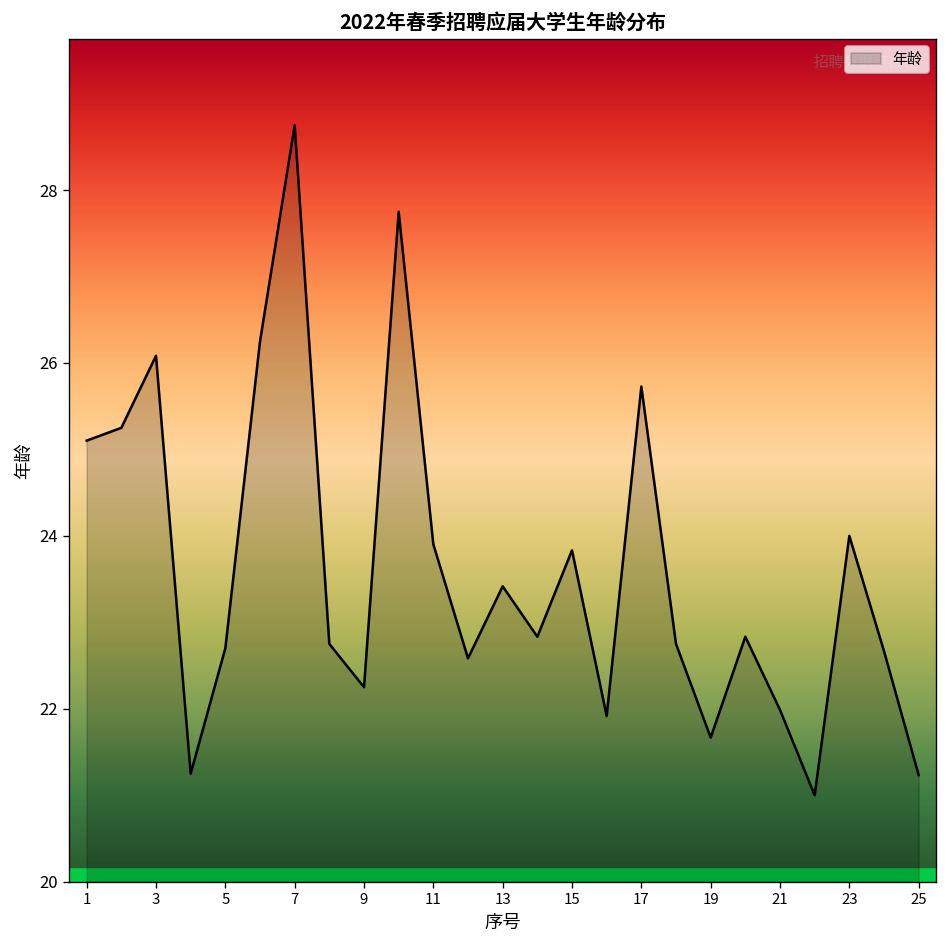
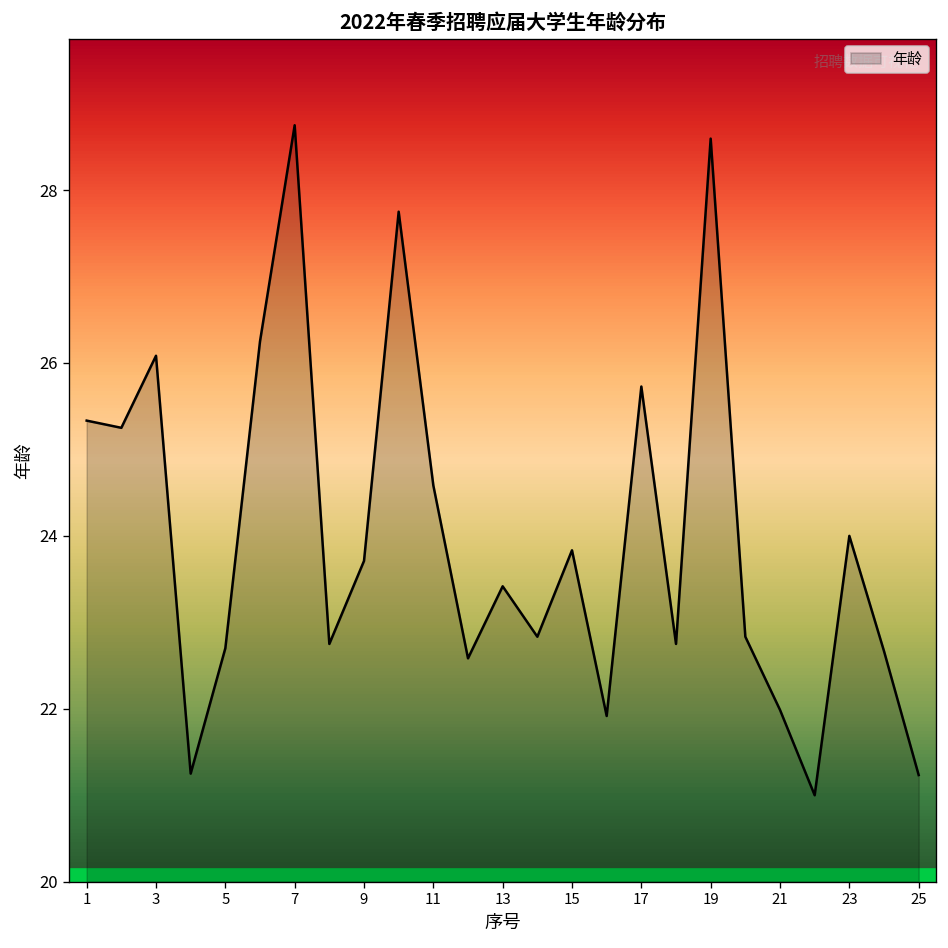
1: 25.1 -> 25.3
9: 22.3 -> 23.7
11: 23.9 -> 24.6
19: 21.7 -> 28.6
